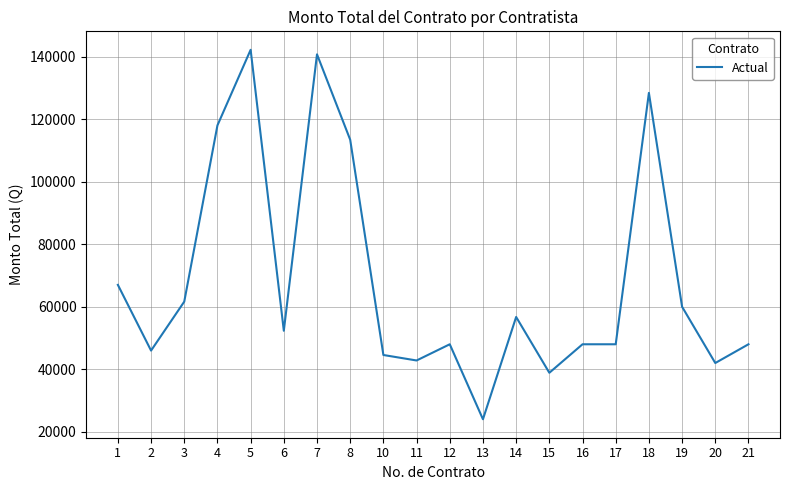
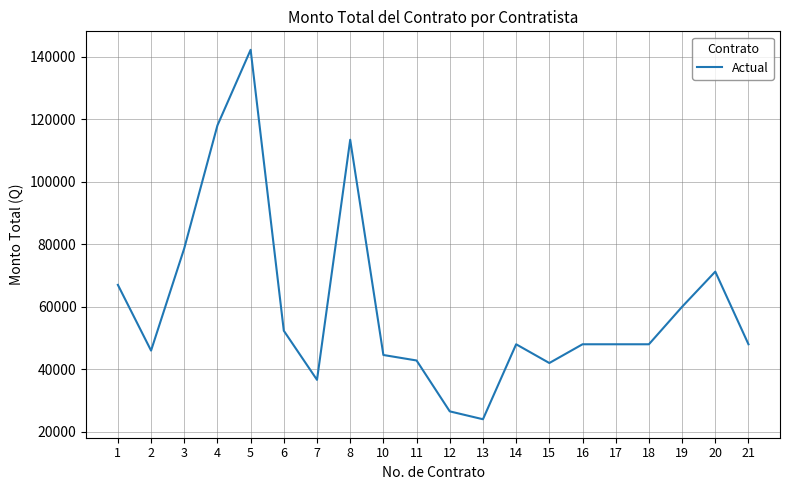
3: 62000 -> 79000
7: 141000 -> 37000
12: 48000 -> 27000
14: 57000 -> 48000
15: 39000 -> 42000
18: 128000 -> 48000
20: 42000 -> 71000
